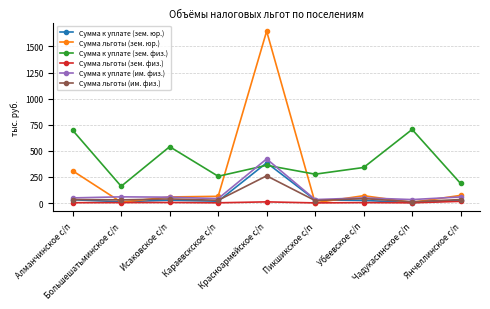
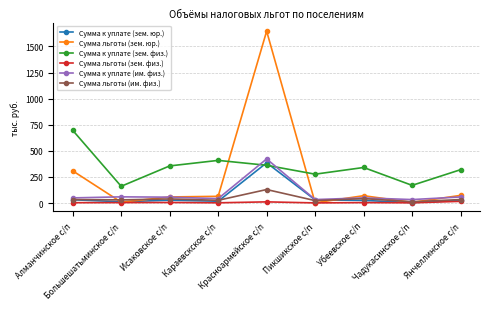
Сумма к уплате (зем. физ.), Исаковское с/п: 540 -> 360
Сумма к уплате (зем. физ.), Караевскское с/п: 260 -> 410
Сумма льготы (им. физ.), Красноармейское с/п: 260 -> 130
Сумма к уплате (зем. физ.), Чадукасинское с/п: 710 -> 170
Сумма к уплате (зем. физ.), Янчеллинское с/п: 190 -> 320
